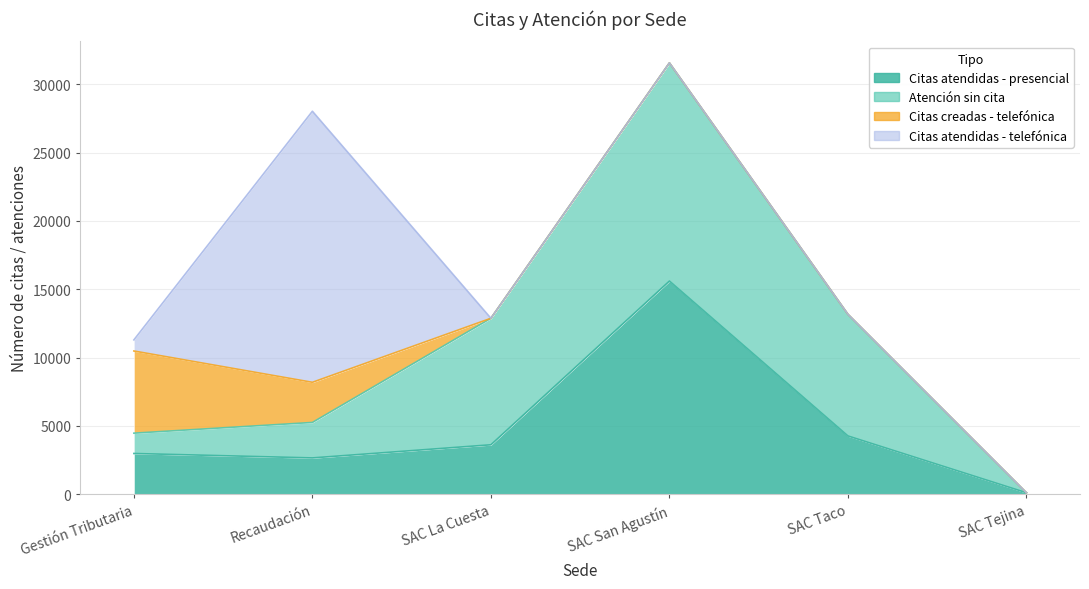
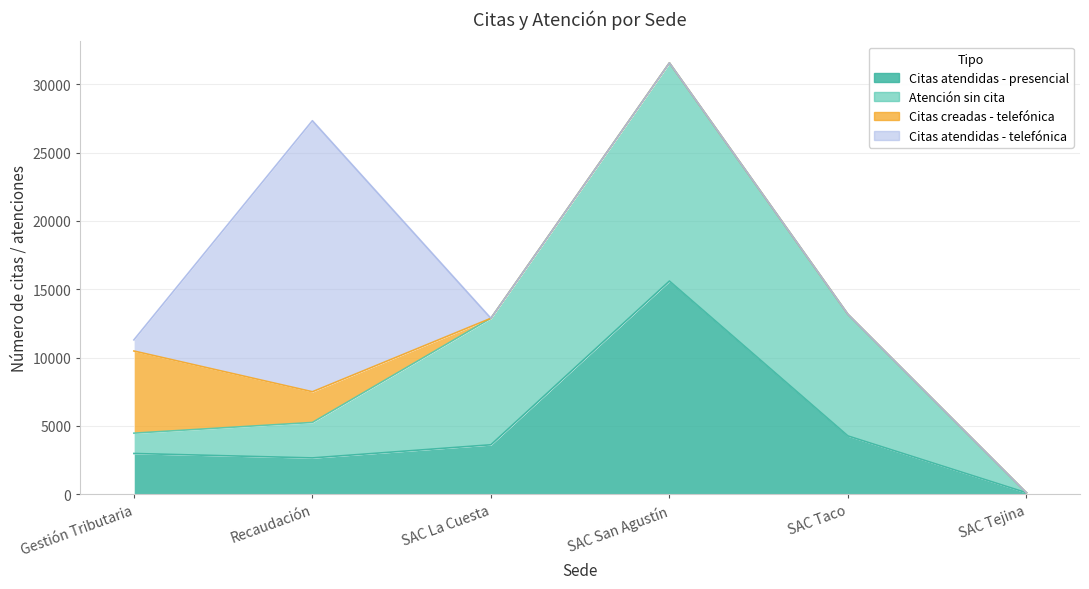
Citas creadas - telefónica, Recaudación: 2900 -> 2200
